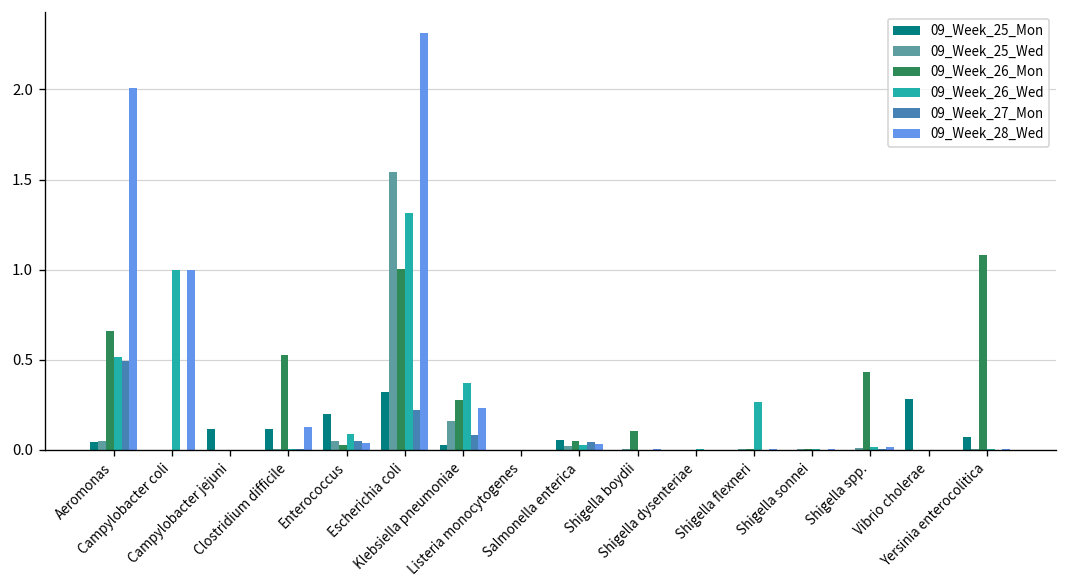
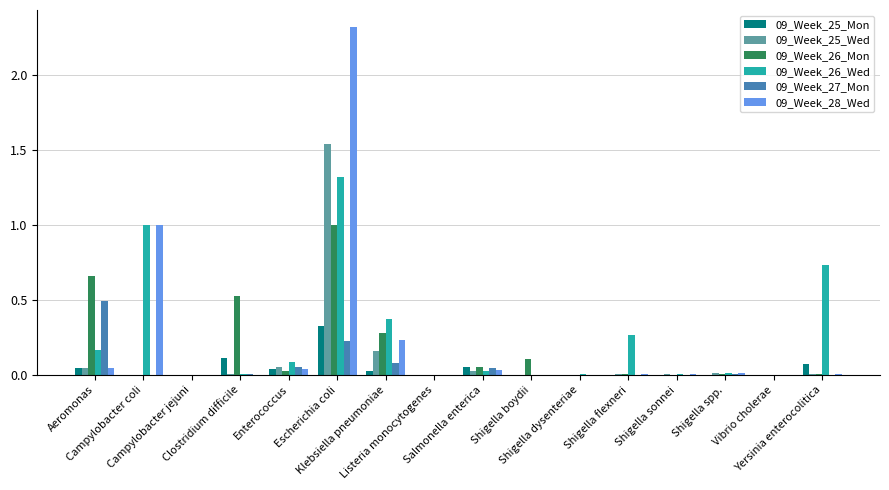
09_Week_26_Wed, Aeromonas: 0.51 -> 0.17
09_Week_28_Wed, Aeromonas: 2.01 -> 0.04
09_Week_25_Mon, Campylobacter jejuni: 0.12 -> 0.00
09_Week_28_Wed, Clostridium difficile: 0.13 -> 0.00
09_Week_25_Mon, Enterococcus: 0.20 -> 0.04
09_Week_26_Mon, Shigella spp.: 0.43 -> 0.01
09_Week_25_Mon, Vibrio cholerae: 0.28 -> 0.00
09_Week_26_Mon, Yersinia enterocolitica: 1.08 -> 0.00
09_Week_26_Wed, Yersinia enterocolitica: 0.01 -> 0.73
